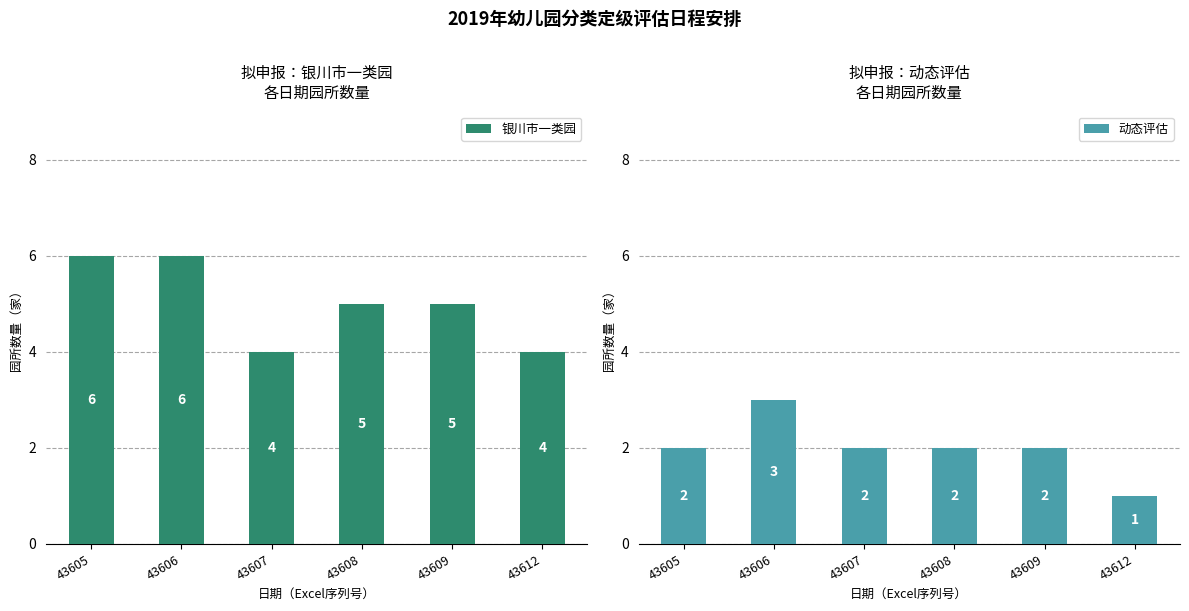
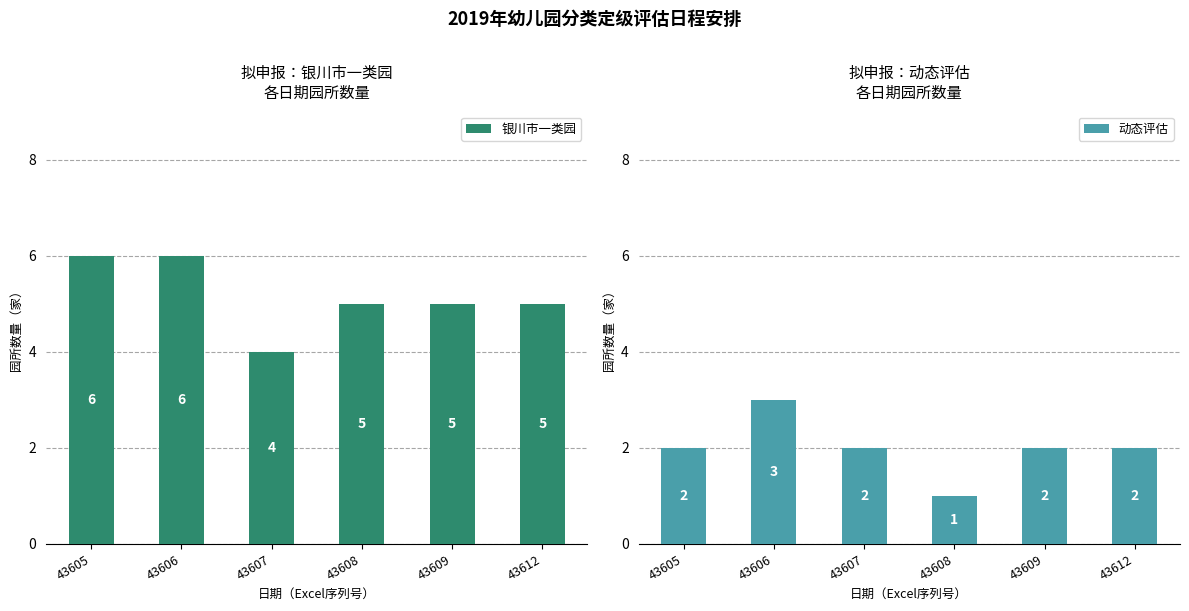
拟申报：银川市一类园 各日期园所数量, 43612: 4 -> 5
拟申报：动态评估 各日期园所数量, 43608: 2 -> 1
拟申报：动态评估 各日期园所数量, 43612: 1 -> 2
